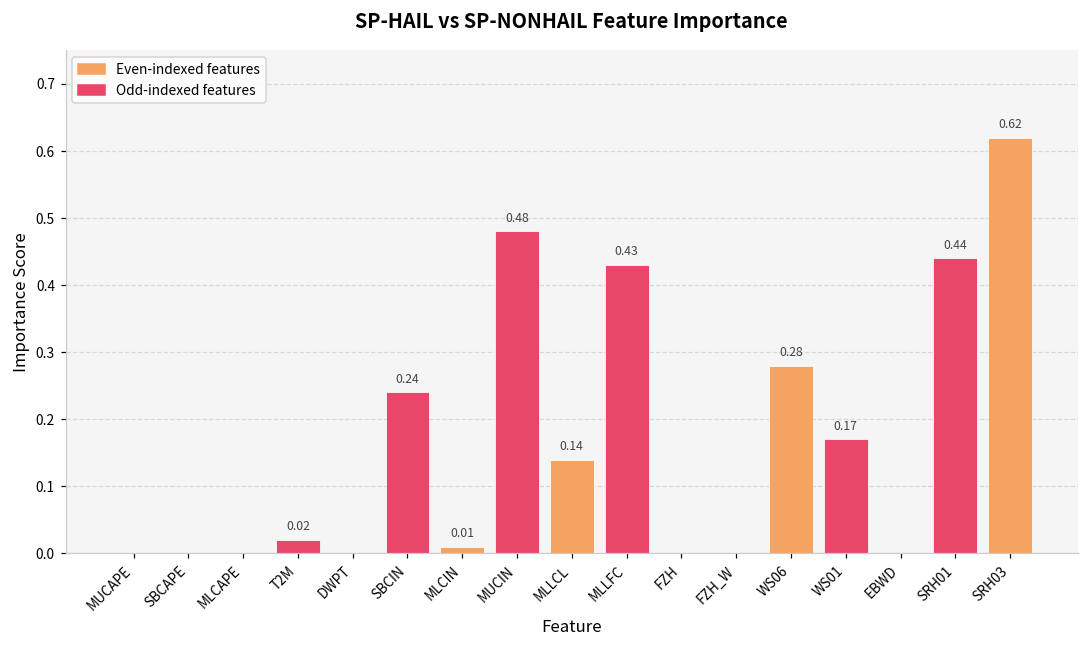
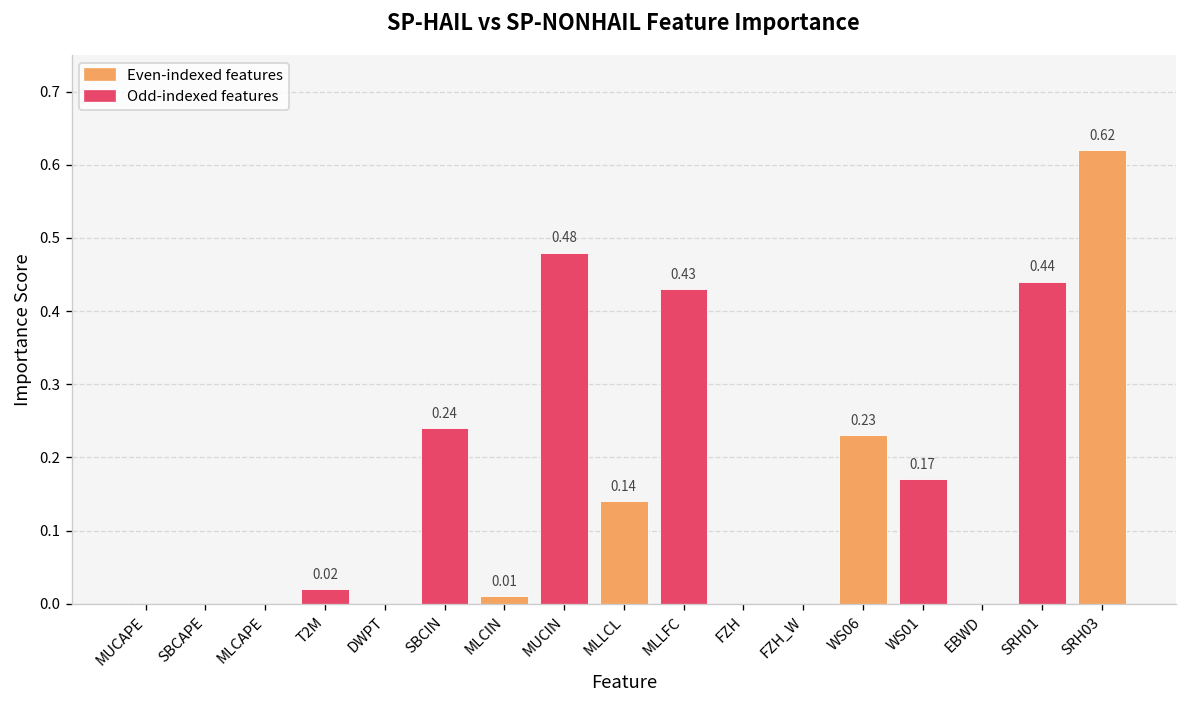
WS06: 0.28 -> 0.23
